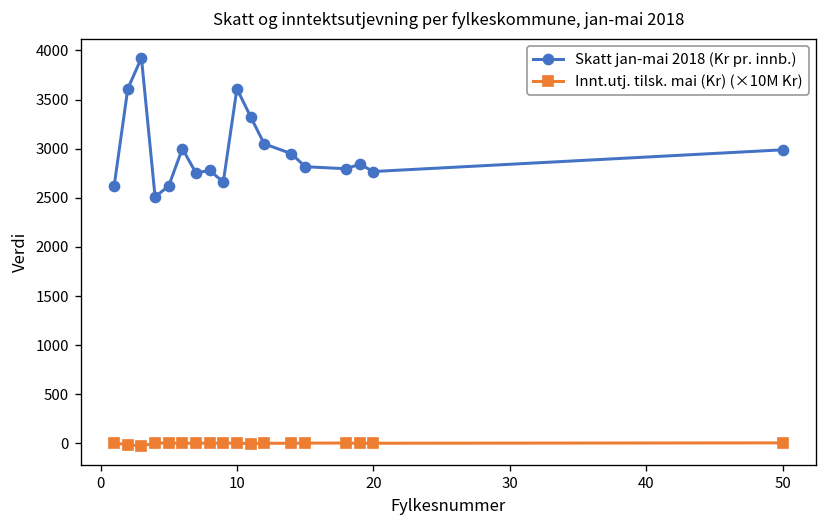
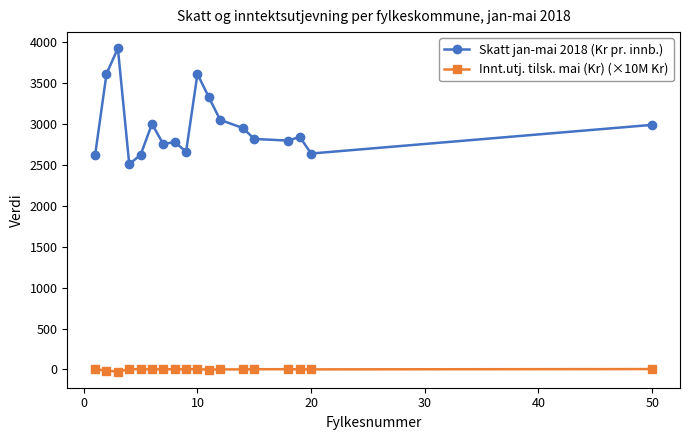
Skatt jan-mai 2018 (Kr pr. innb.), 20: 2800 -> 2600
